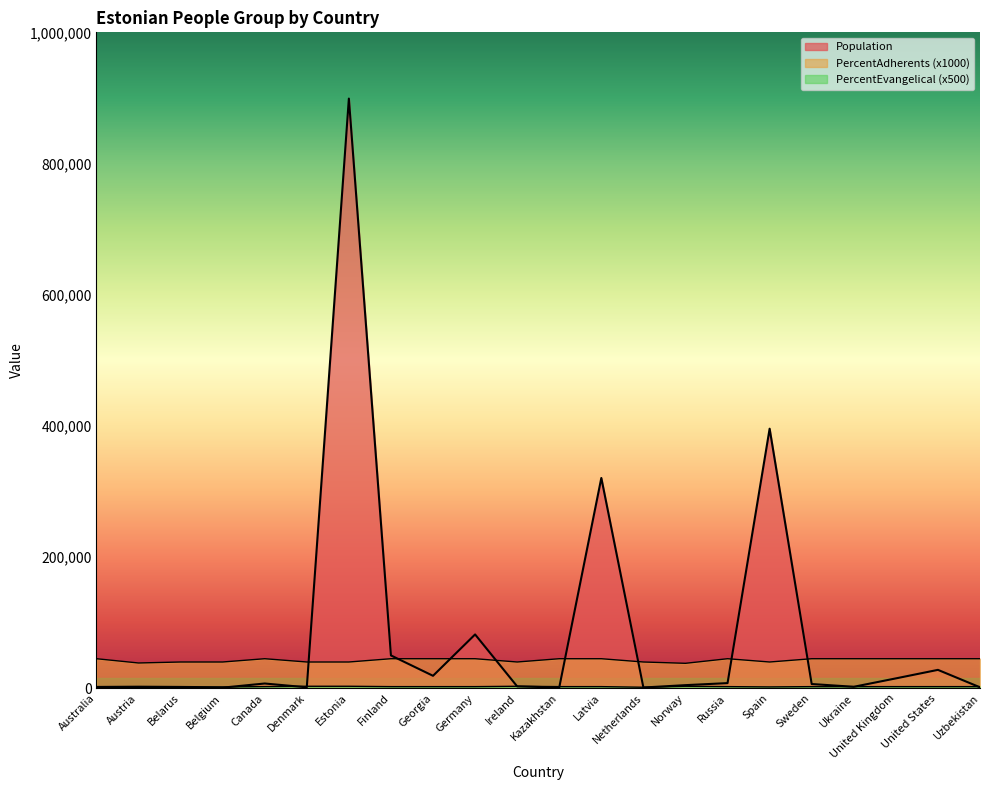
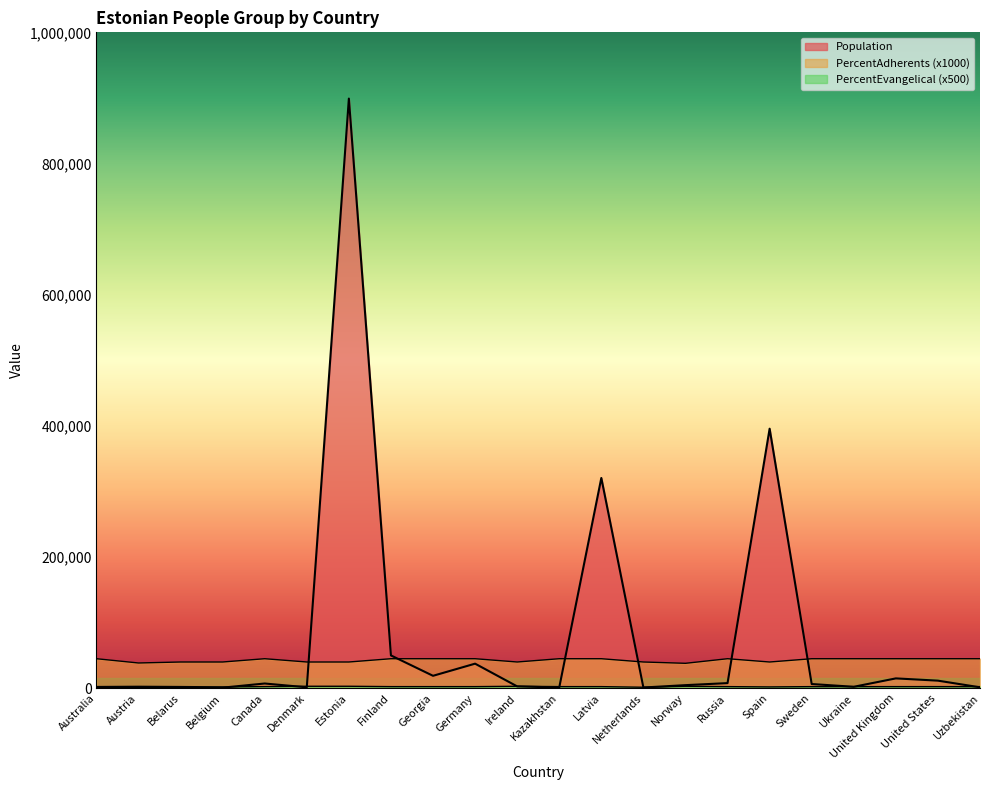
Population, Germany: 80,000 -> 40,000
Population, United States: 30,000 -> 10,000
